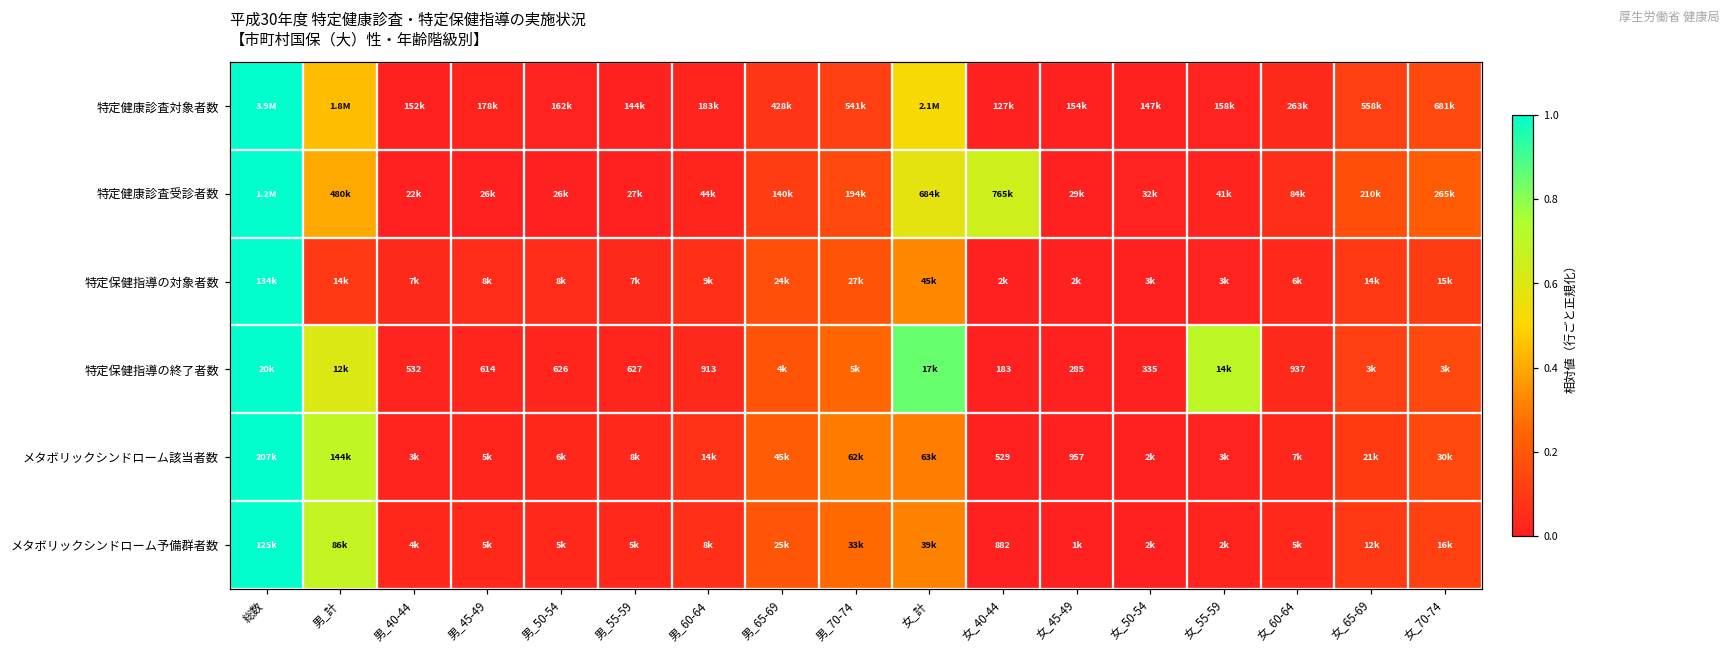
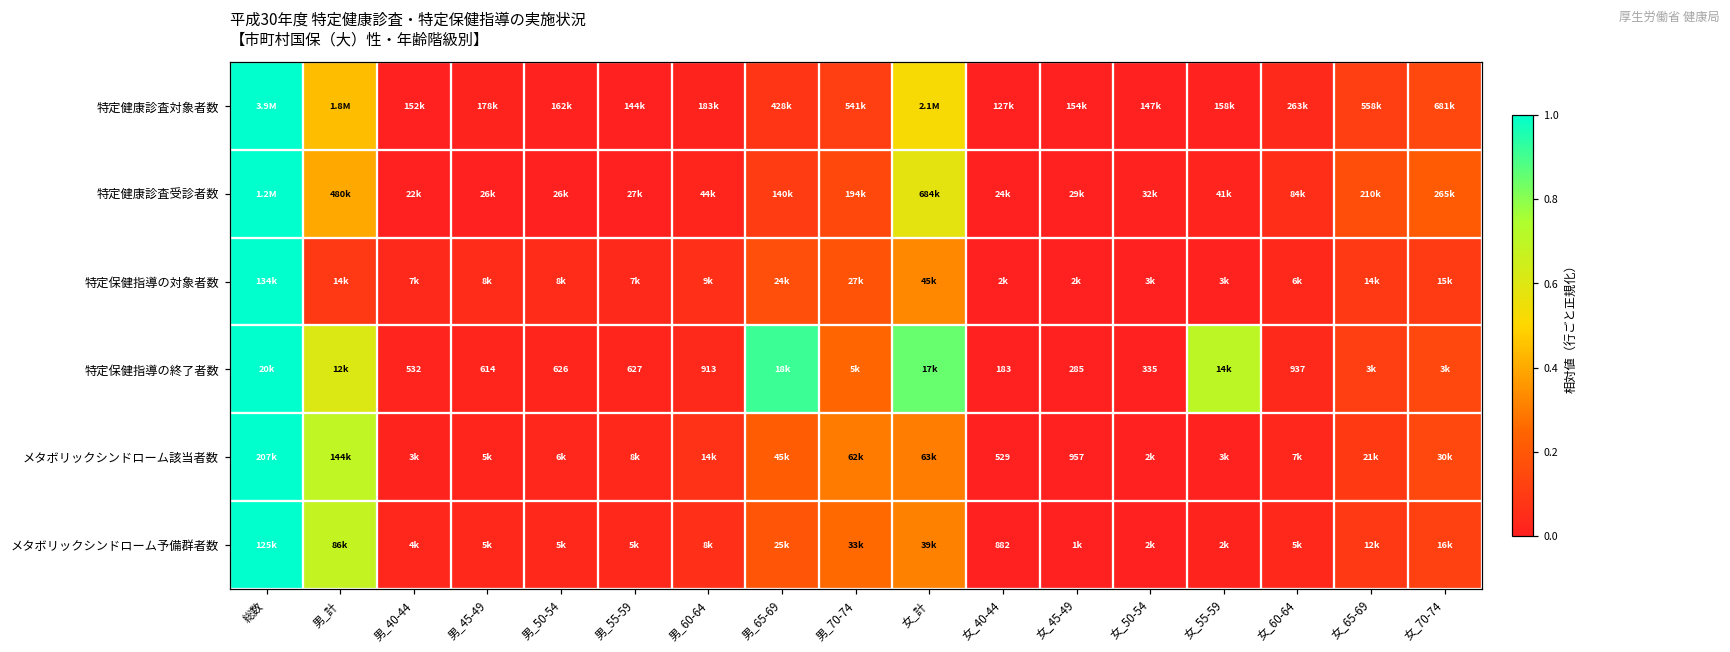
特定健康診査受診者数, 女_40-44: 765k -> 24k
特定保健指導の終了者数, 男_65-69: 4k -> 18k
